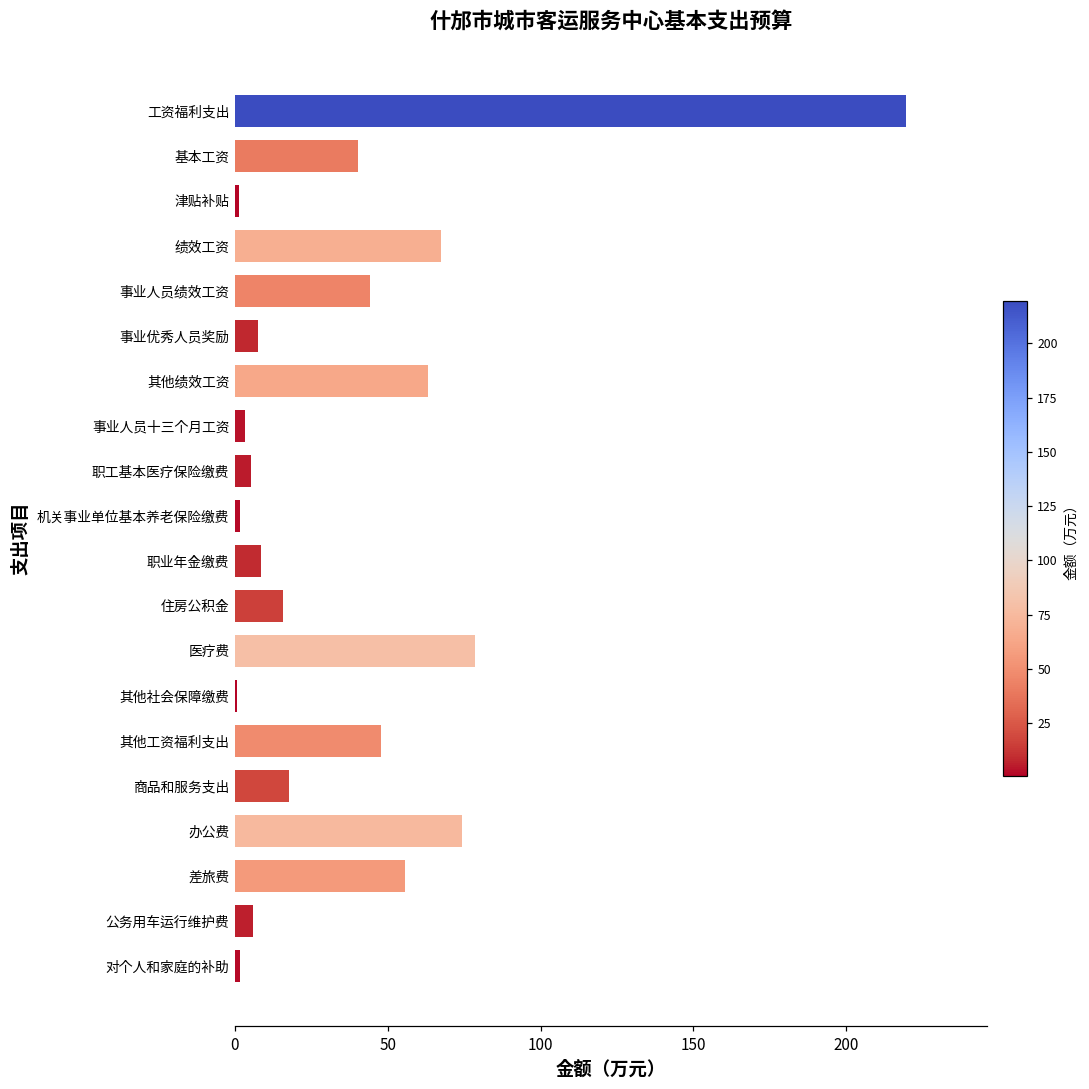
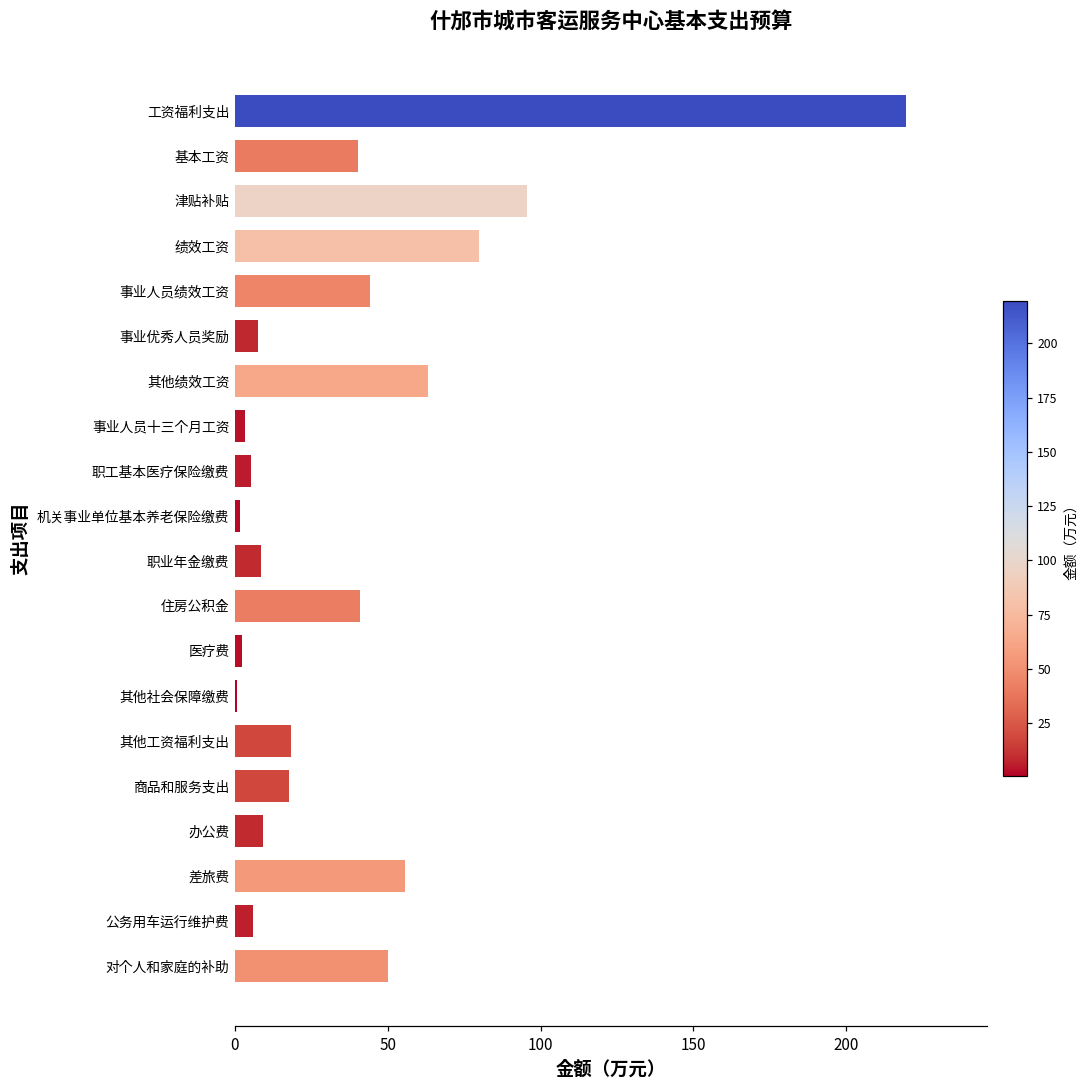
津贴补贴: 1 -> 96
绩效工资: 68 -> 80
住房公积金: 16 -> 41
医疗费: 79 -> 2
其他工资福利支出: 48 -> 18
办公费: 74 -> 9
对个人和家庭的补助: 2 -> 50
